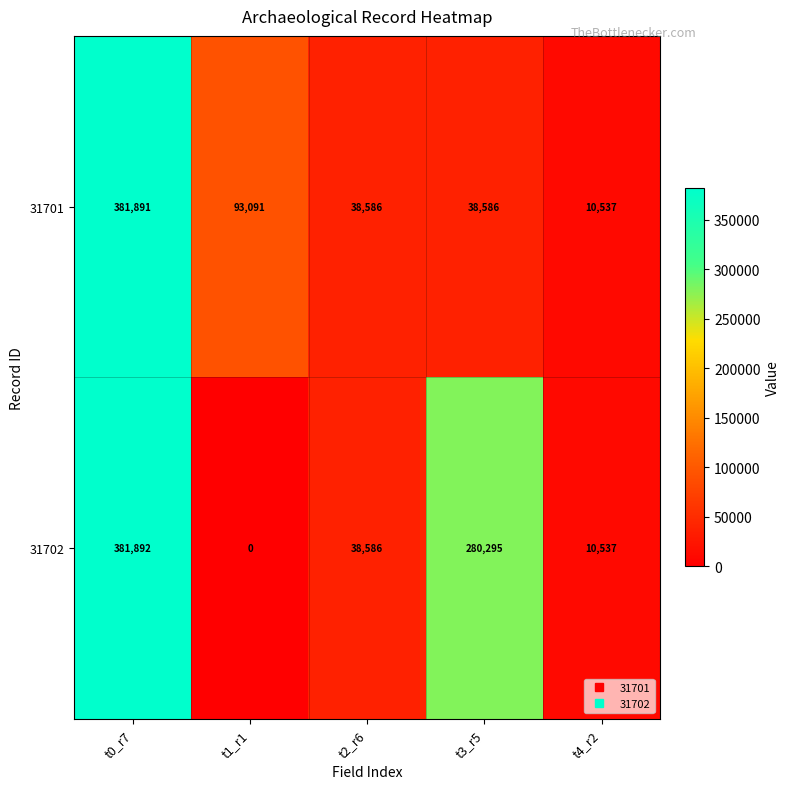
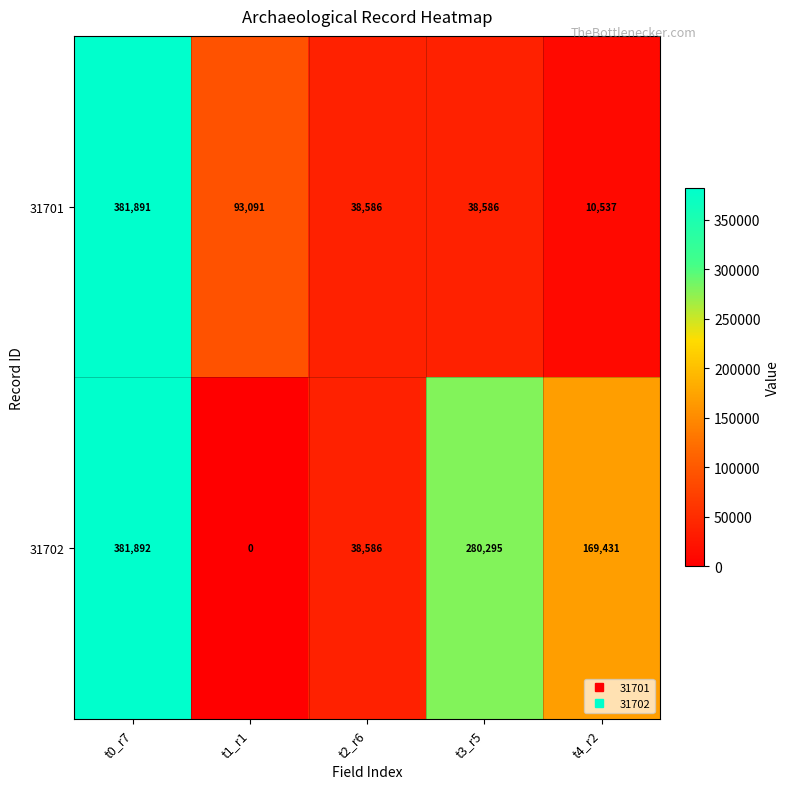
31702, t4_r2: 10,537 -> 169,431
